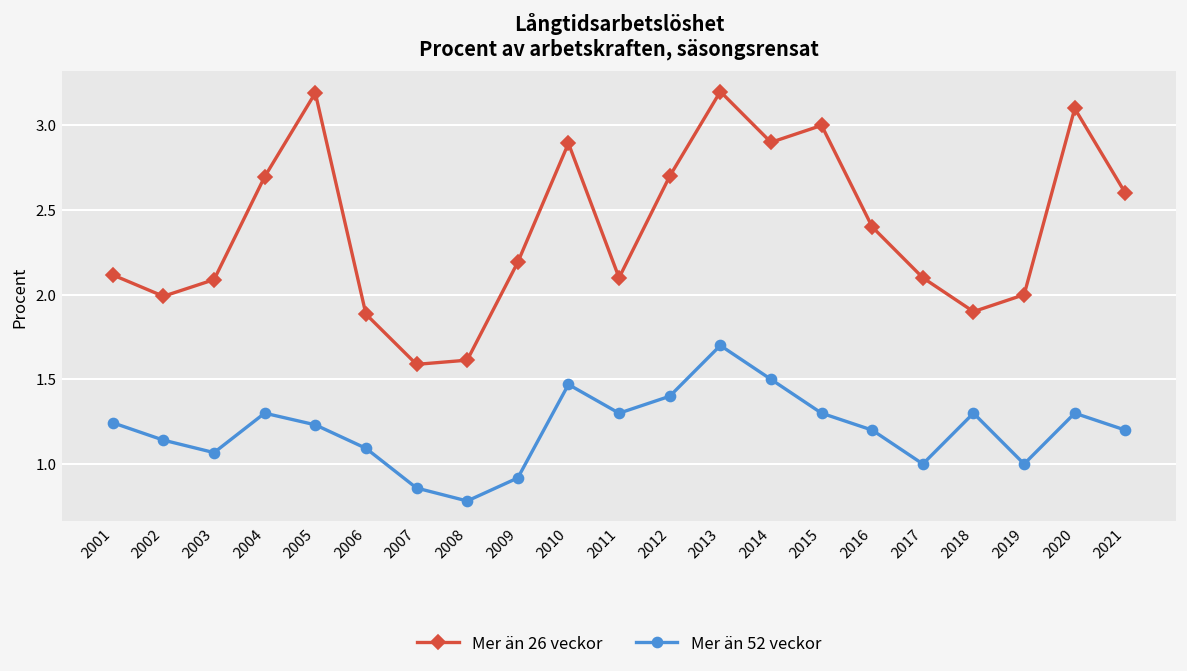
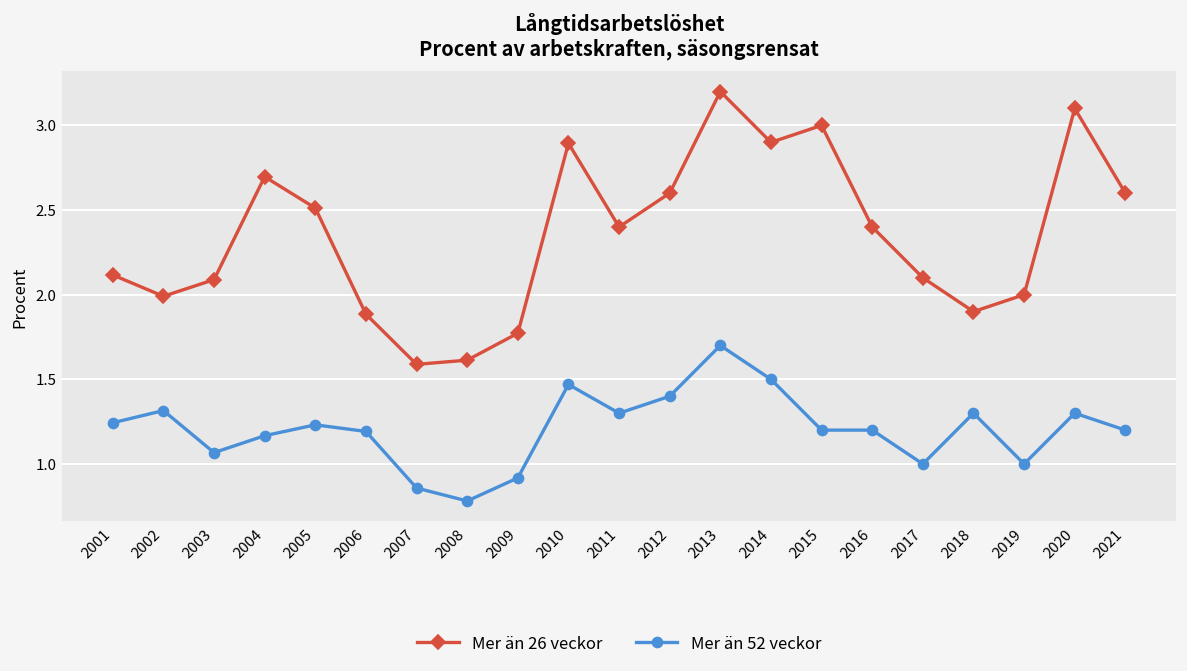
Mer än 52 veckor, 2002: 1.14 -> 1.32
Mer än 52 veckor, 2004: 1.30 -> 1.17
Mer än 26 veckor, 2005: 3.19 -> 2.51
Mer än 52 veckor, 2006: 1.09 -> 1.19
Mer än 26 veckor, 2009: 2.19 -> 1.77
Mer än 26 veckor, 2011: 2.1 -> 2.4
Mer än 26 veckor, 2012: 2.7 -> 2.6
Mer än 52 veckor, 2015: 1.3 -> 1.2
